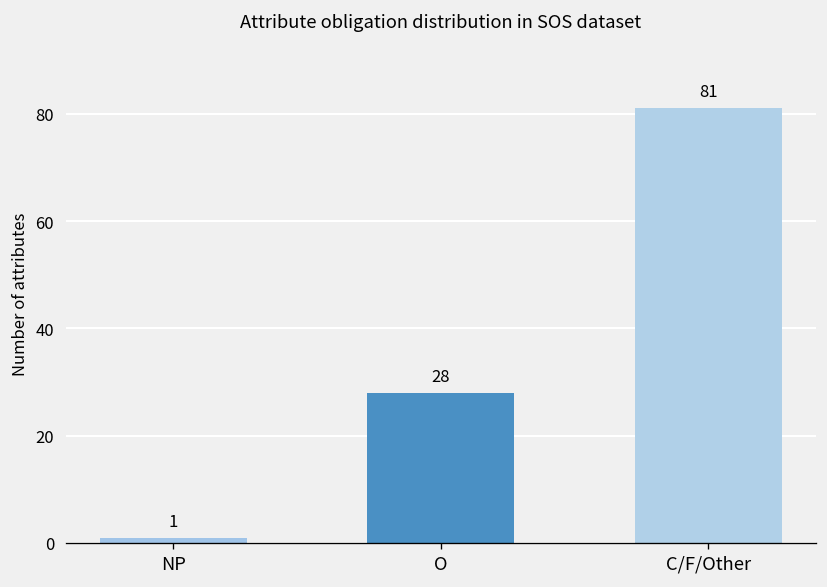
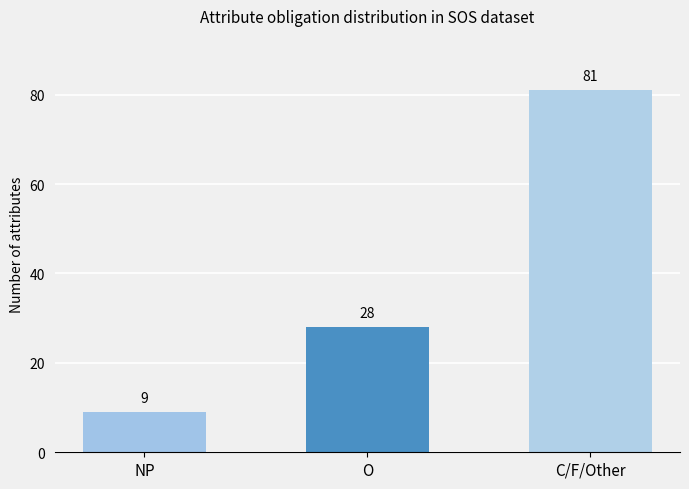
NP: 1 -> 9
